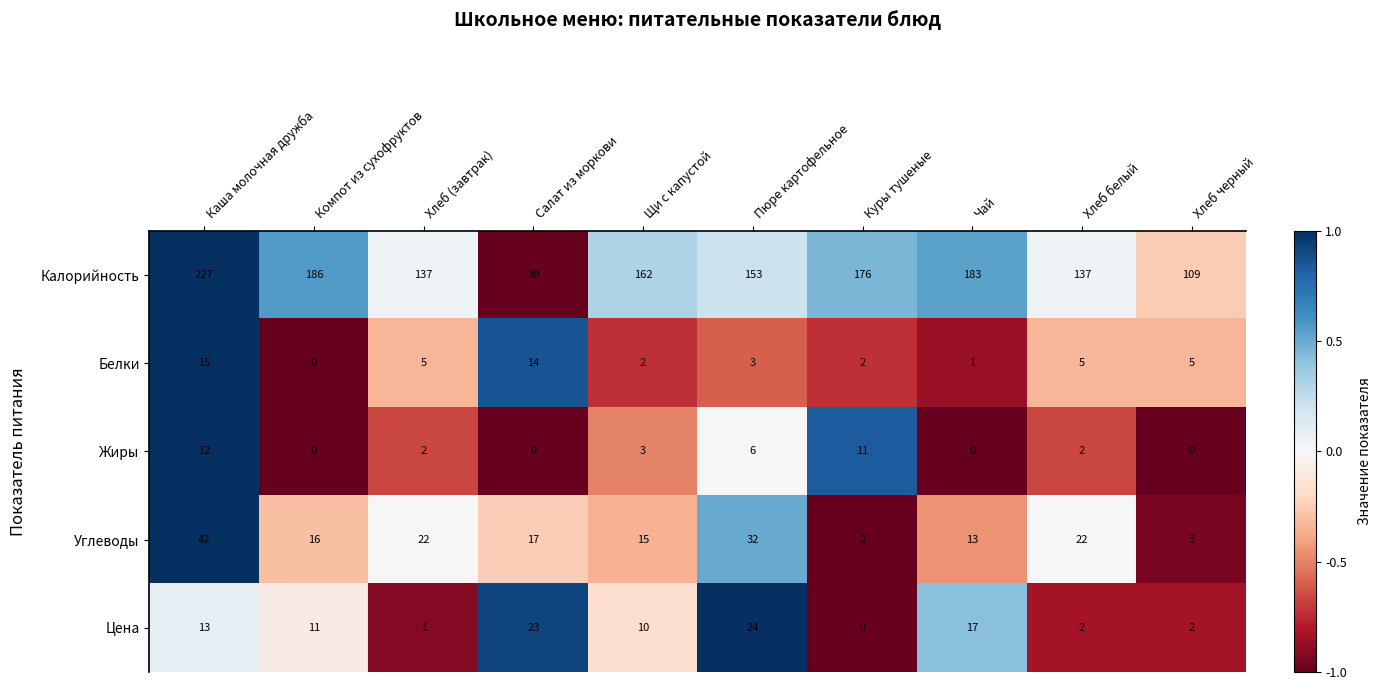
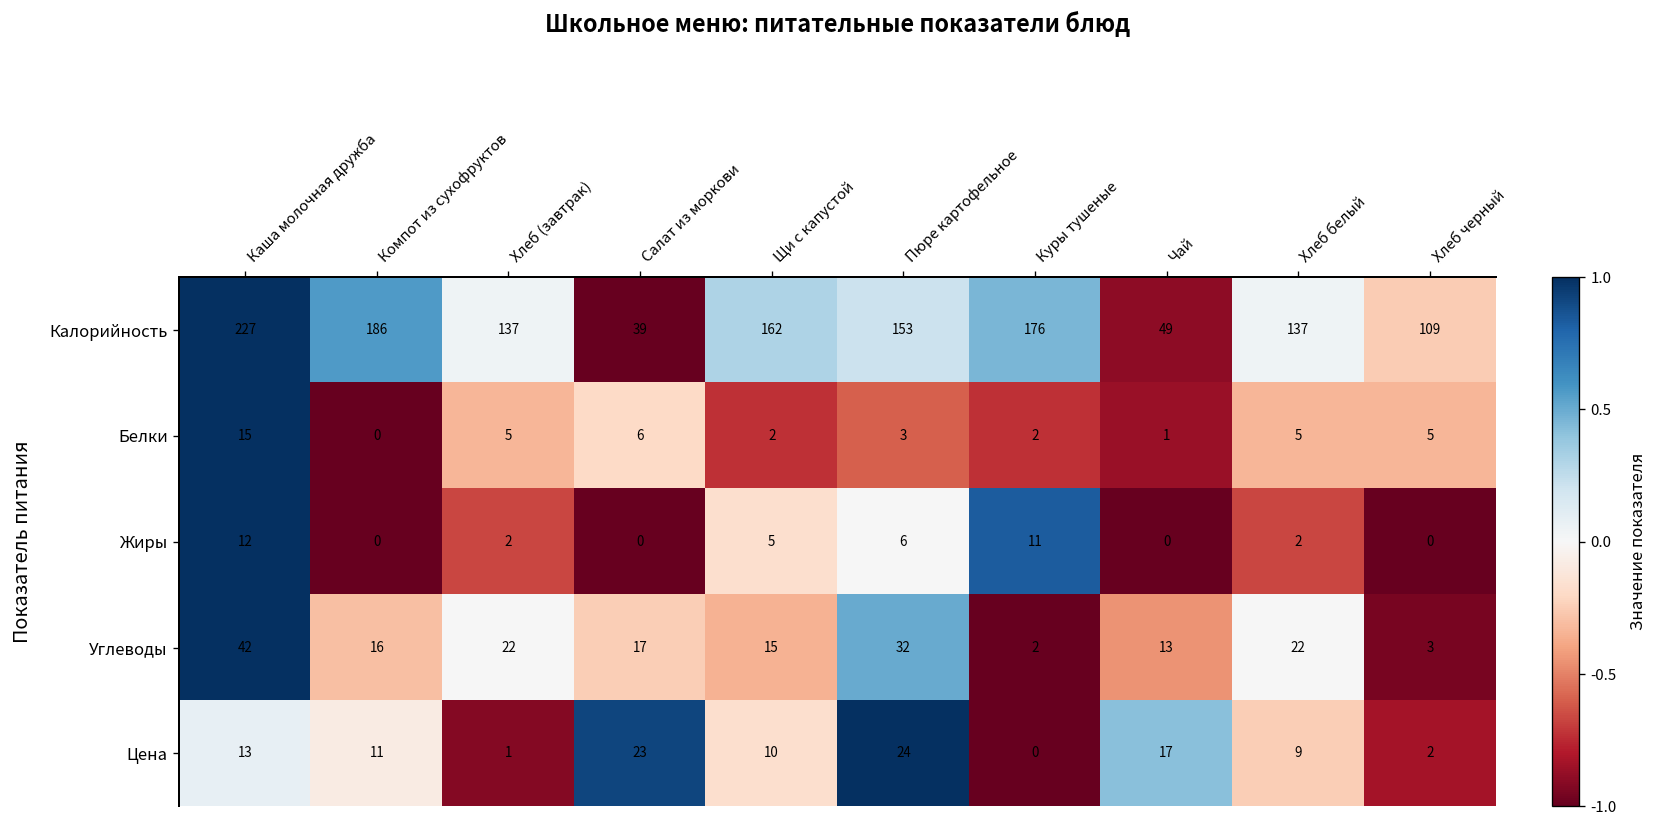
Калорийность, Чай: 183 -> 49
Белки, Салат из моркови: 14 -> 6
Жиры, Щи с капустой: 3 -> 5
Цена, Хлеб белый: 2 -> 9
